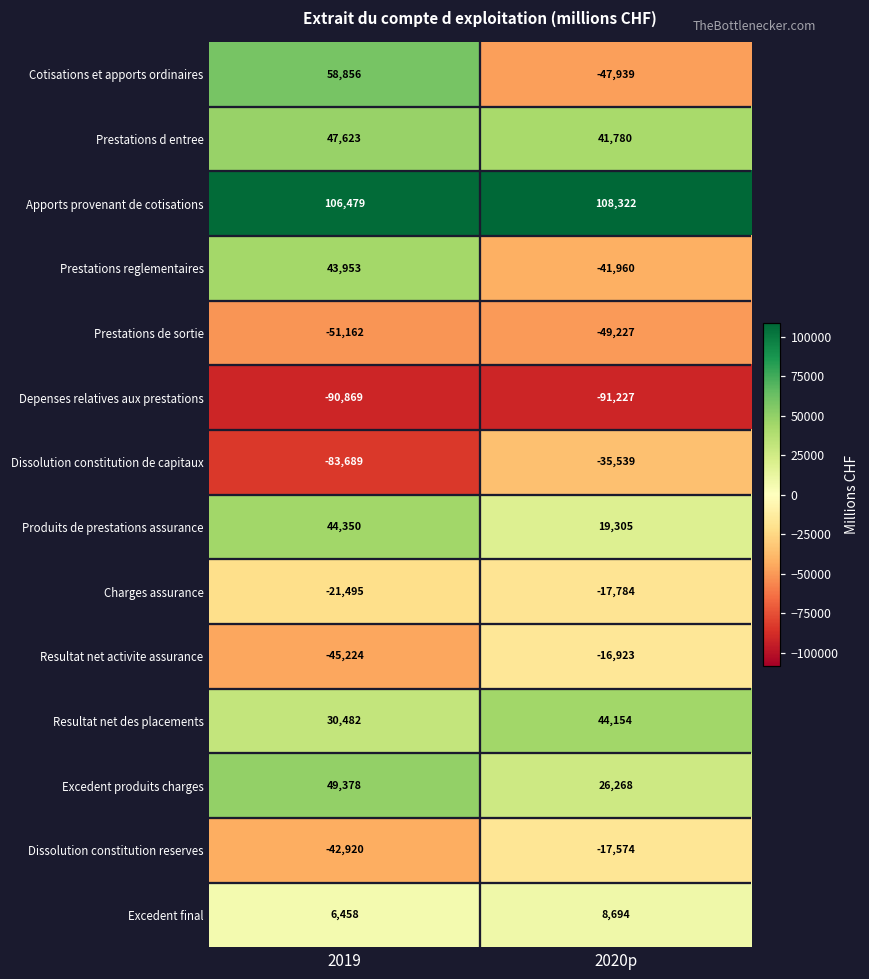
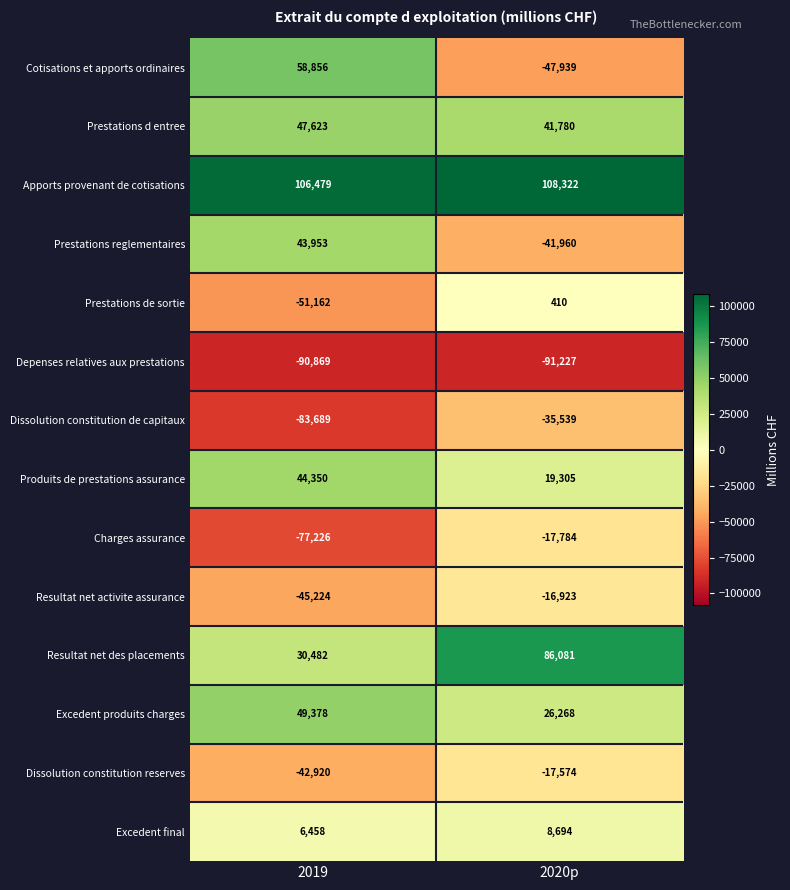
Prestations de sortie, 2020p: -49,227 -> 410
Charges assurance, 2019: -21,495 -> -77,226
Resultat net des placements, 2020p: 44,154 -> 86,081
